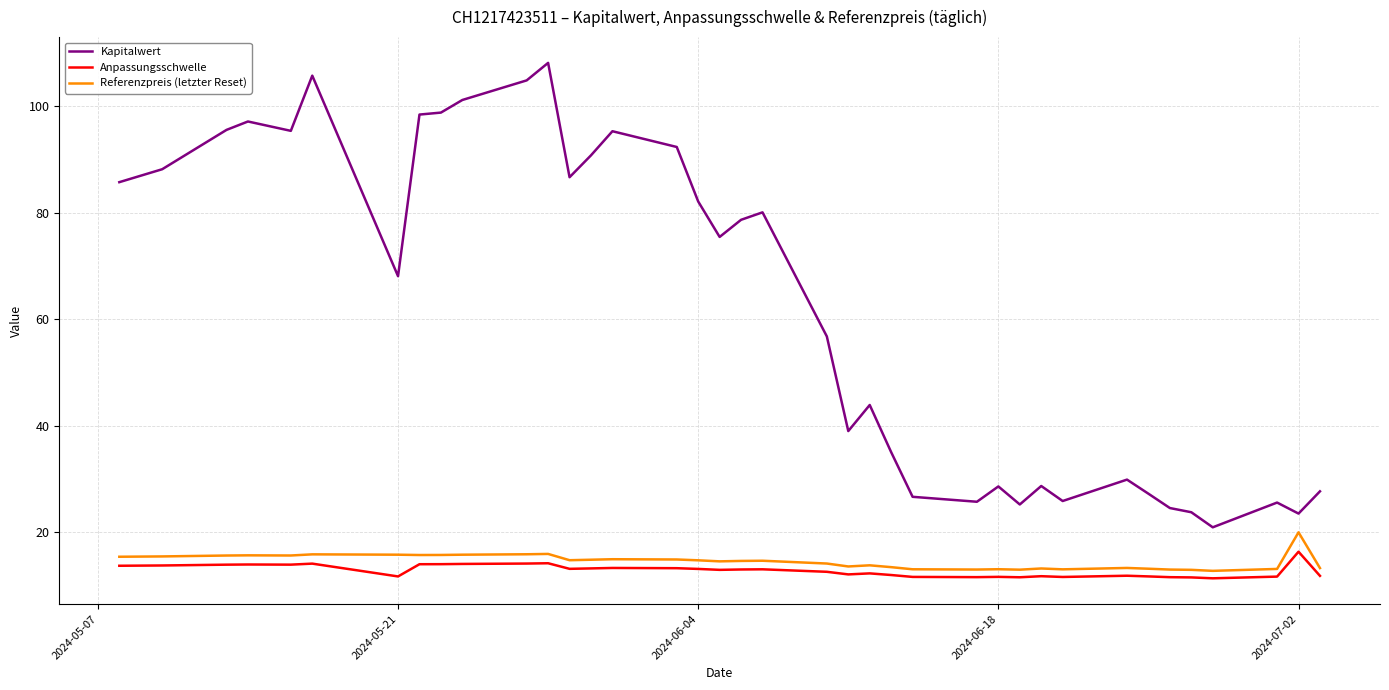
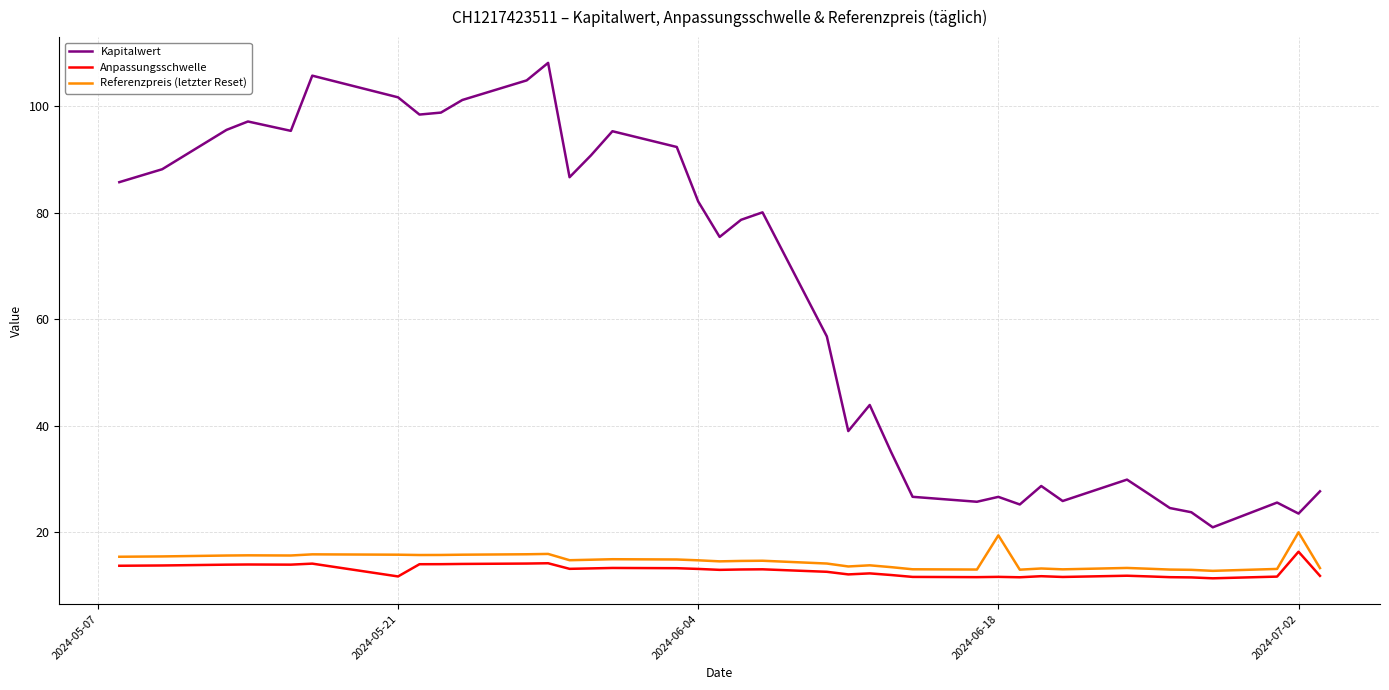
Kapitalwert, 2024-05-21: 68 -> 102
Kapitalwert, 2024-06-18: 29 -> 27
Referenzpreis (letzter Reset), 2024-06-18: 13 -> 19
